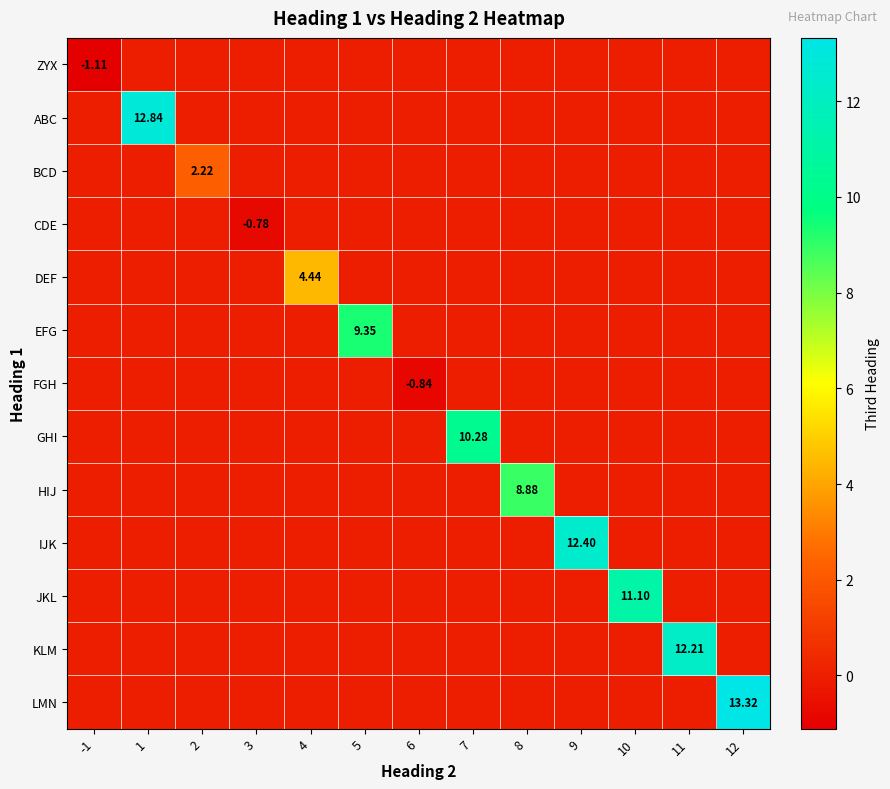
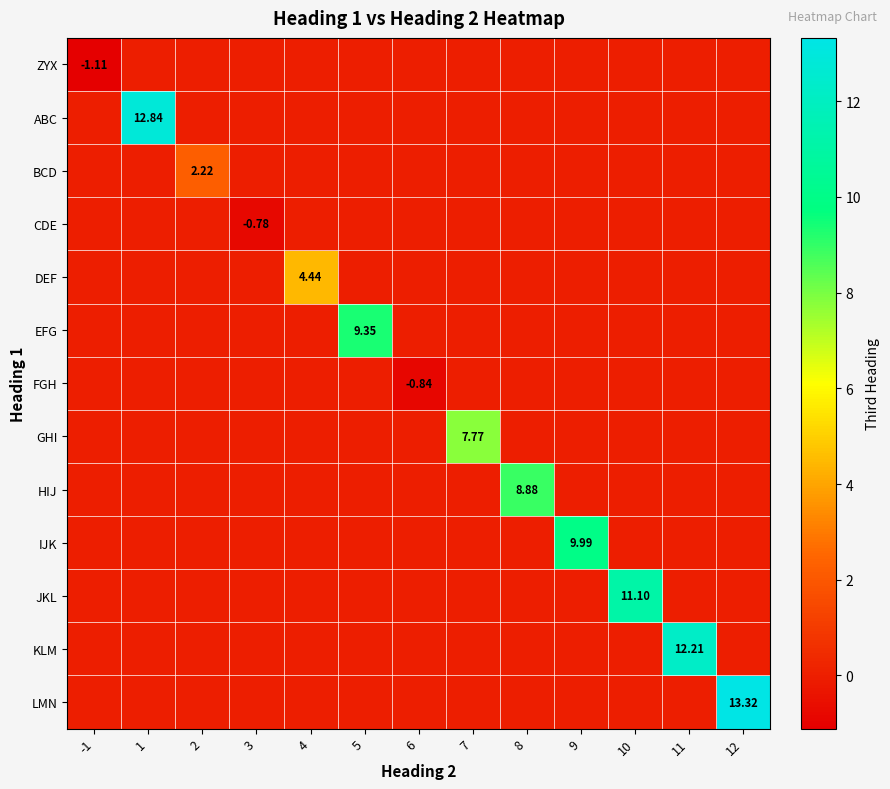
GHI, 7: 10.28 -> 7.77
IJK, 9: 12.40 -> 9.99
